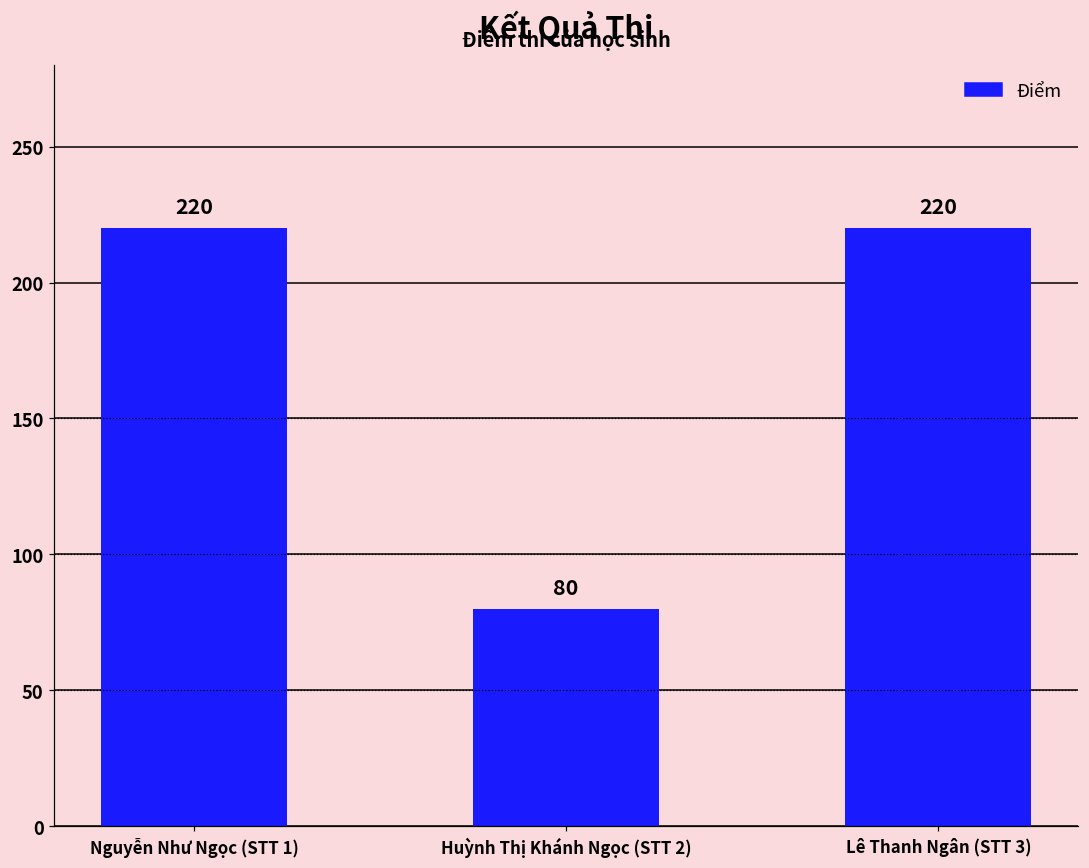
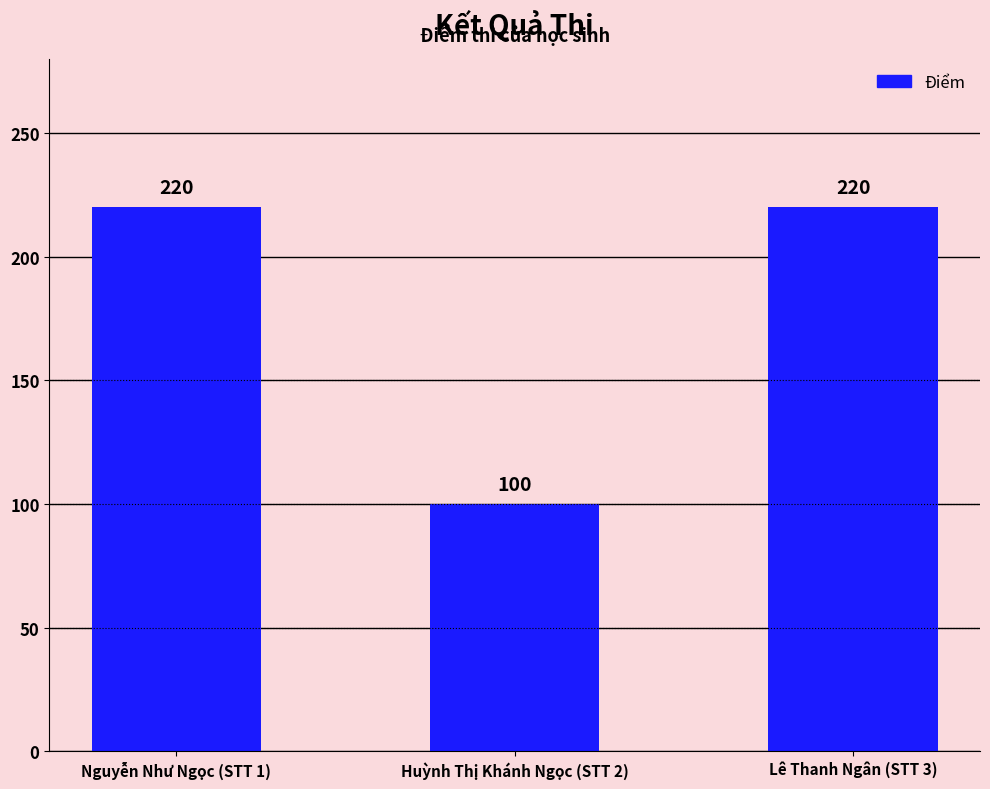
Huỳnh Thị Khánh Ngọc (STT 2): 80 -> 100
